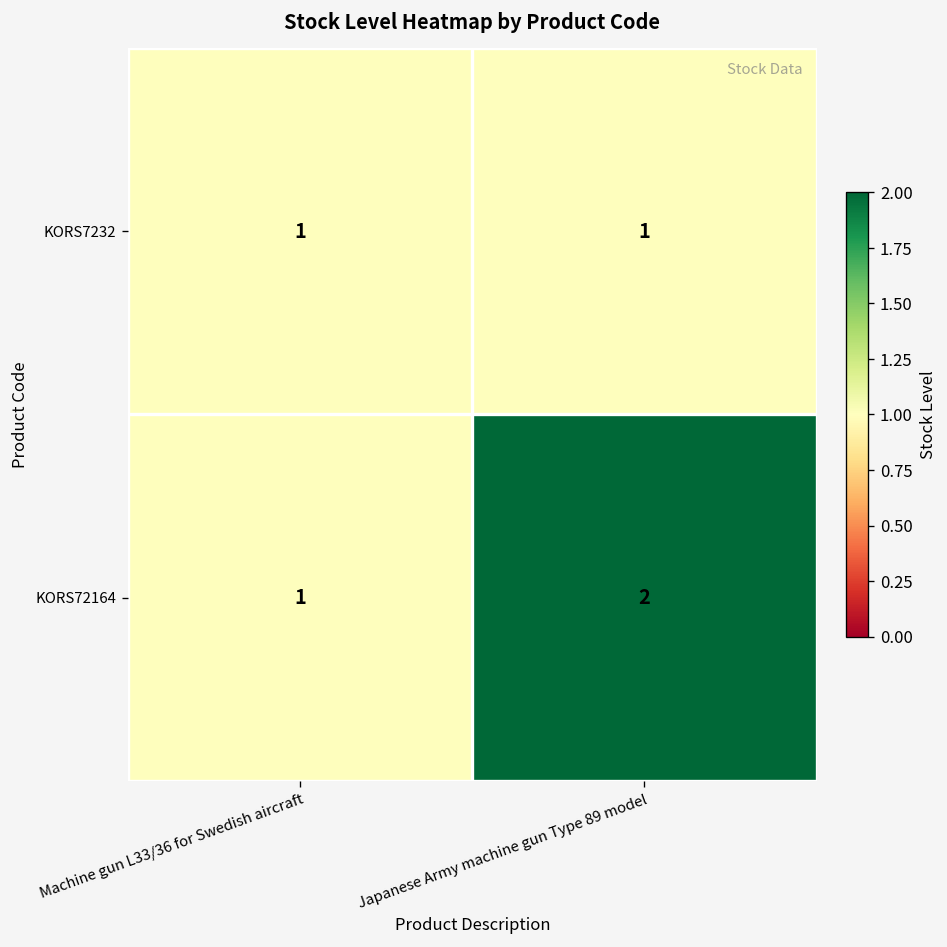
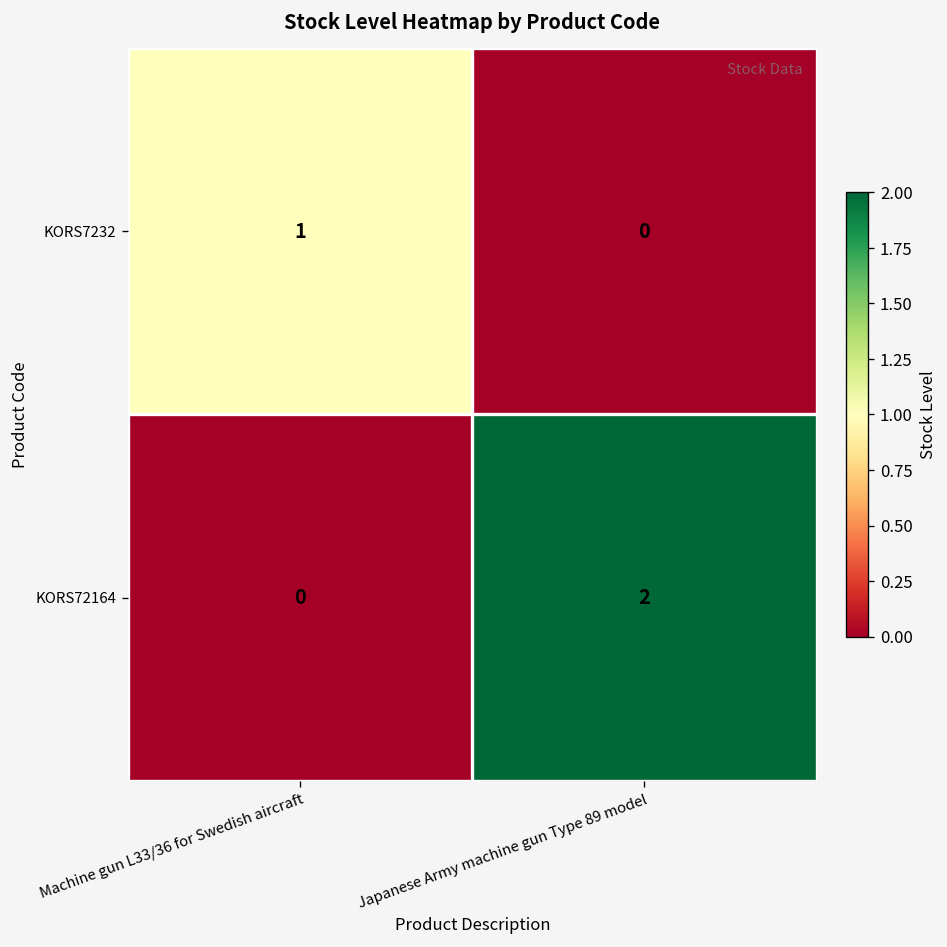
KORS7232, Japanese Army machine gun Type 89 model: 1 -> 0
KORS72164, Machine gun L33/36 for Swedish aircraft: 1 -> 0
